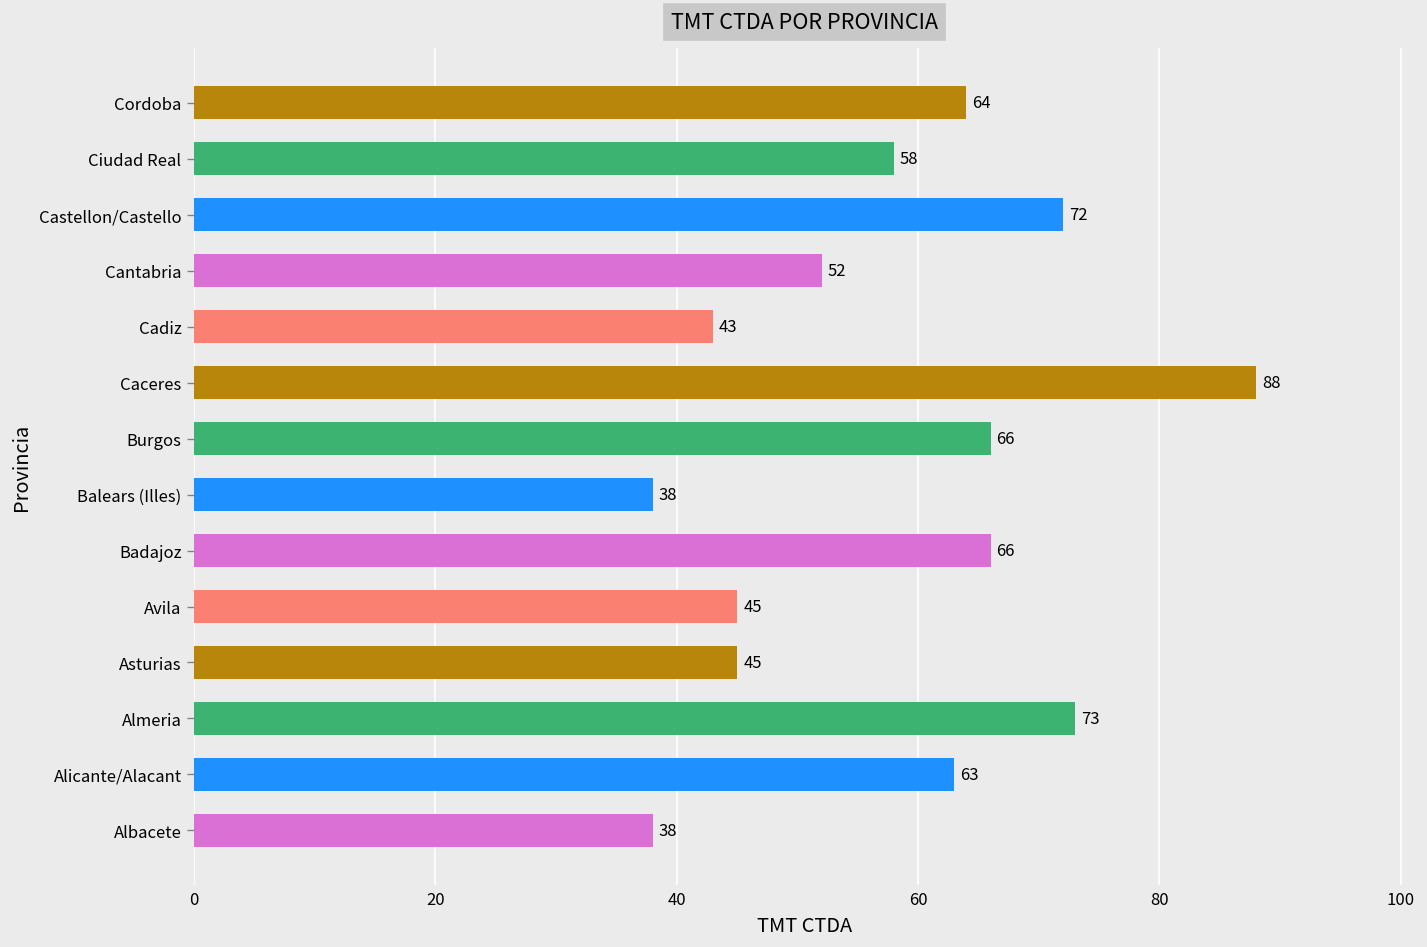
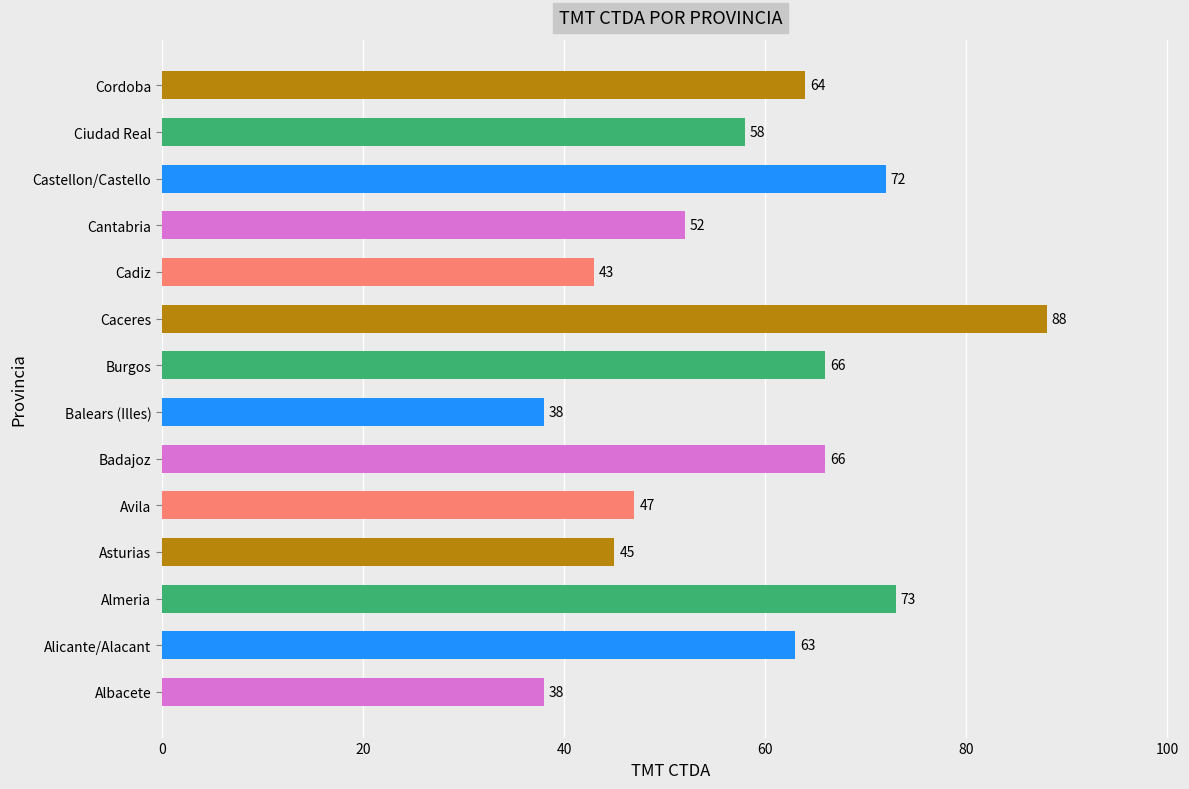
Avila: 45 -> 47
